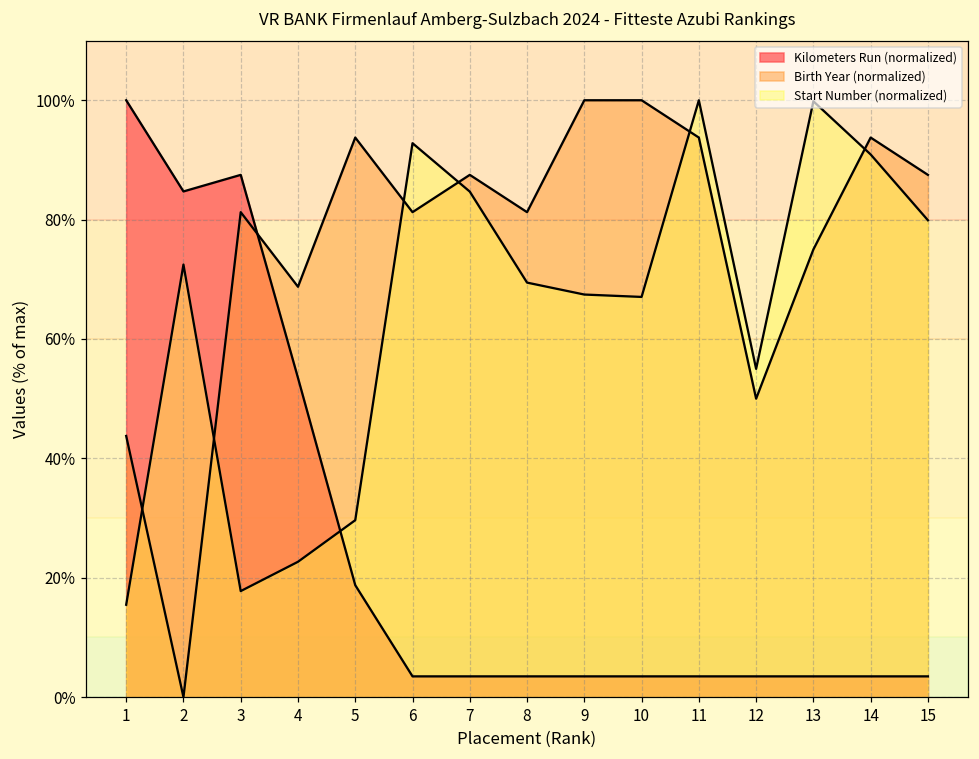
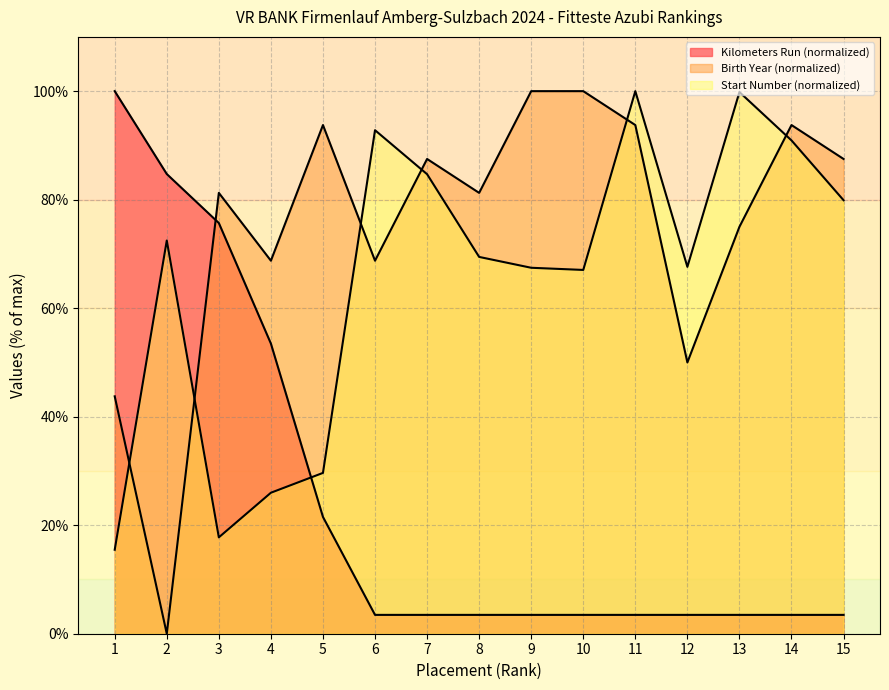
Kilometers Run (normalized), 3: 88% -> 76%
Start Number (normalized), 4: 23% -> 26%
Kilometers Run (normalized), 5: 19% -> 22%
Birth Year (normalized), 6: 81% -> 69%
Start Number (normalized), 12: 55% -> 68%
